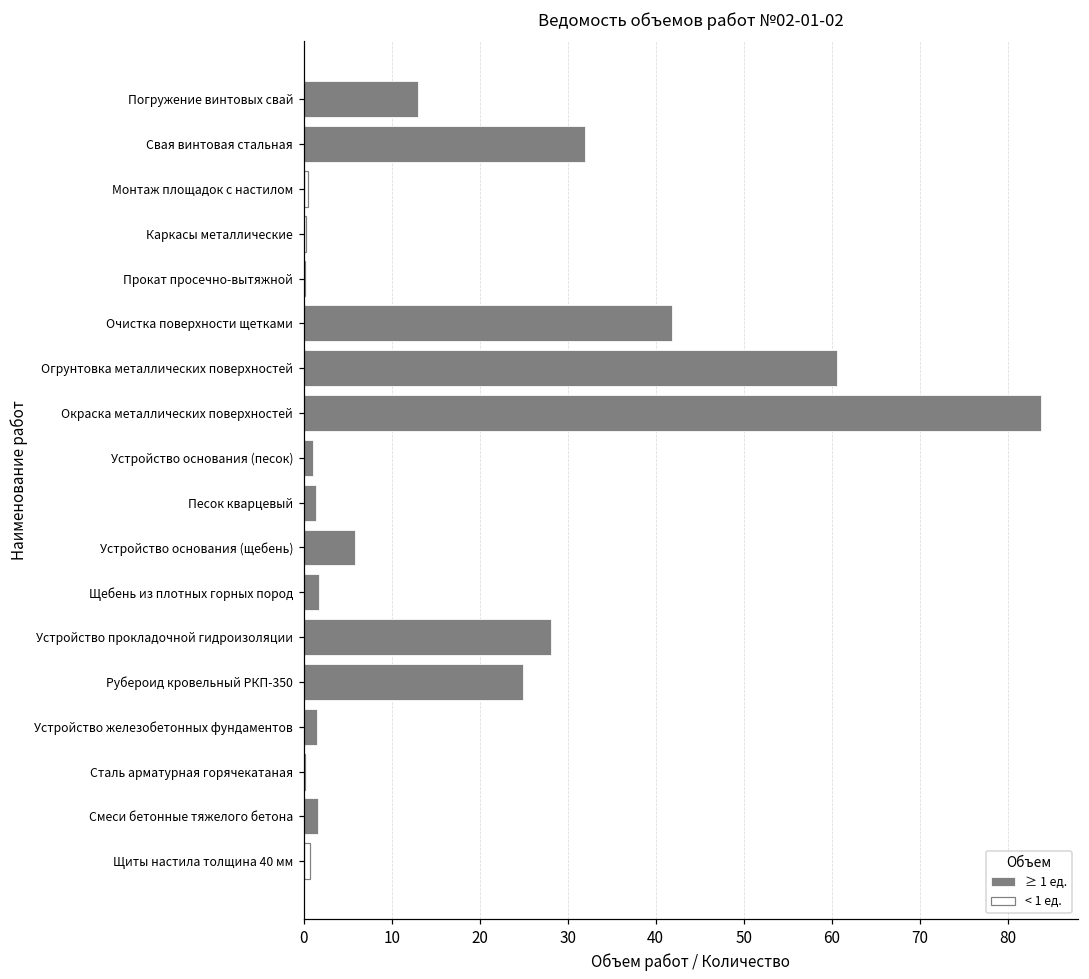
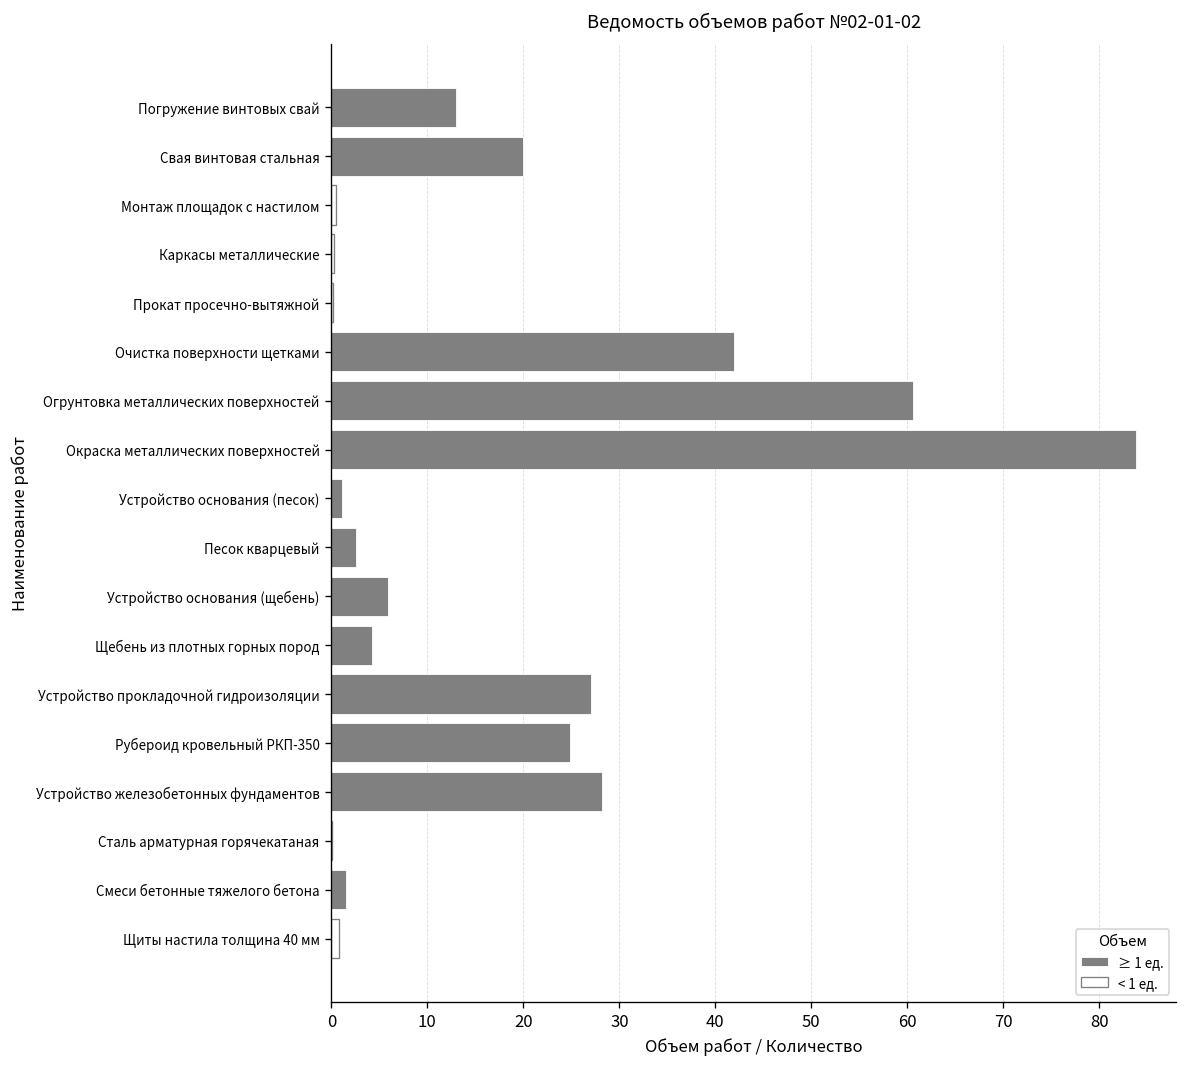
≥ 1 ед., Свая винтовая стальная: 32 -> 20
≥ 1 ед., Песок кварцевый: 1 -> 3
≥ 1 ед., Щебень из плотных горных пород: 2 -> 4
≥ 1 ед., Устройство прокладочной гидроизоляции: 28 -> 27
≥ 1 ед., Устройство железобетонных фундаментов: 2 -> 28
